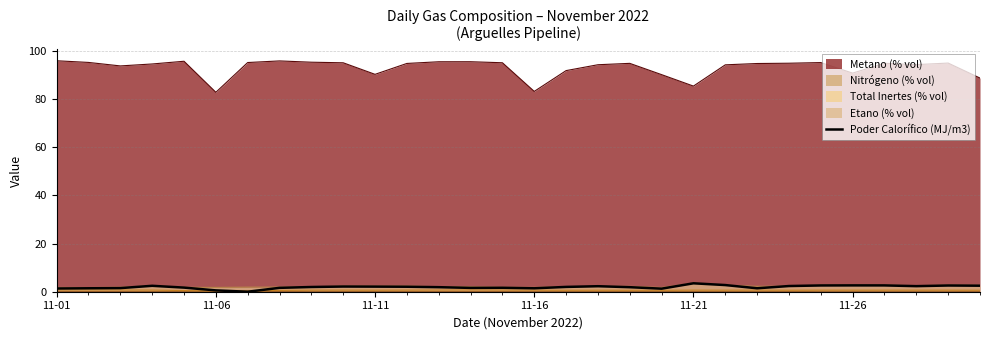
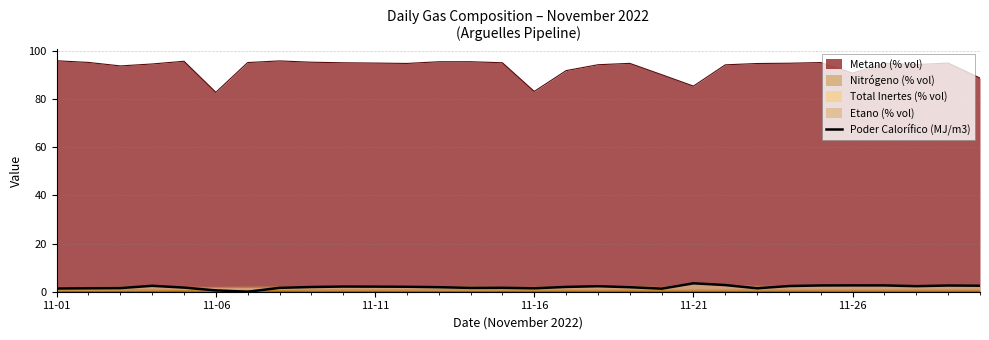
Metano (% vol), 11-11: 90 -> 95
